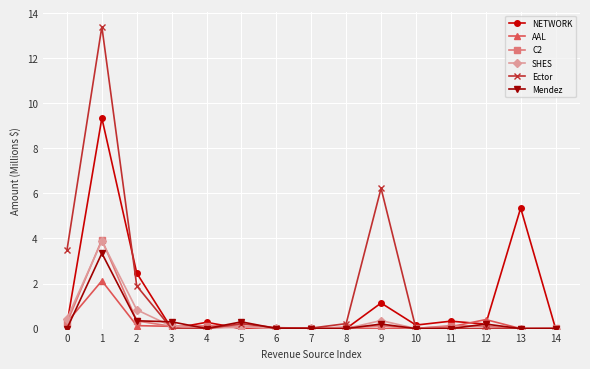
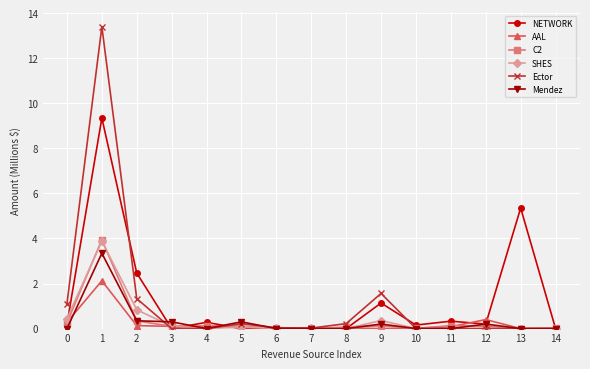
Ector, 0: 3.5 -> 1.1
Ector, 2: 1.9 -> 1.3
Ector, 9: 6.2 -> 1.6
